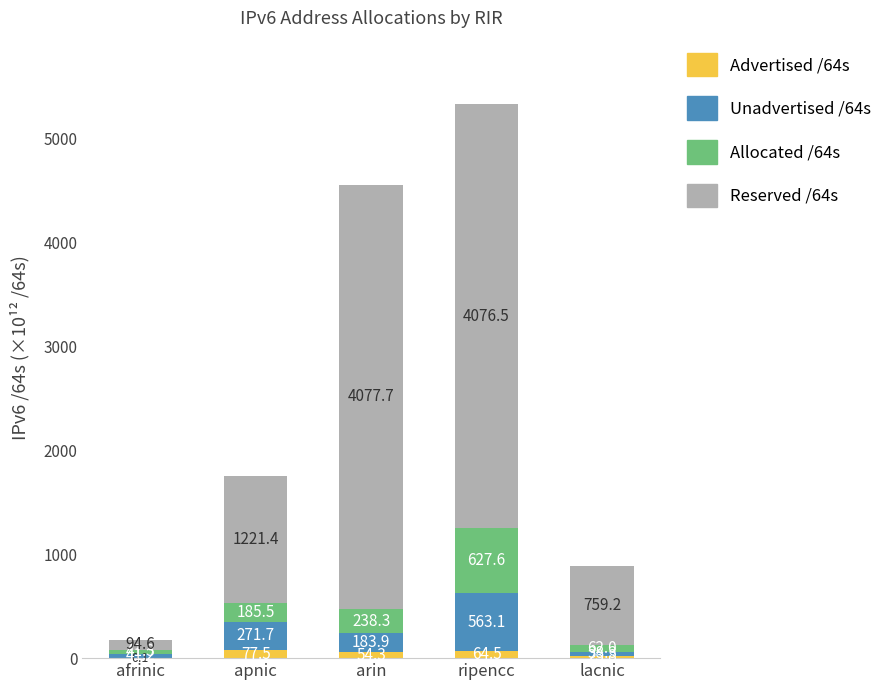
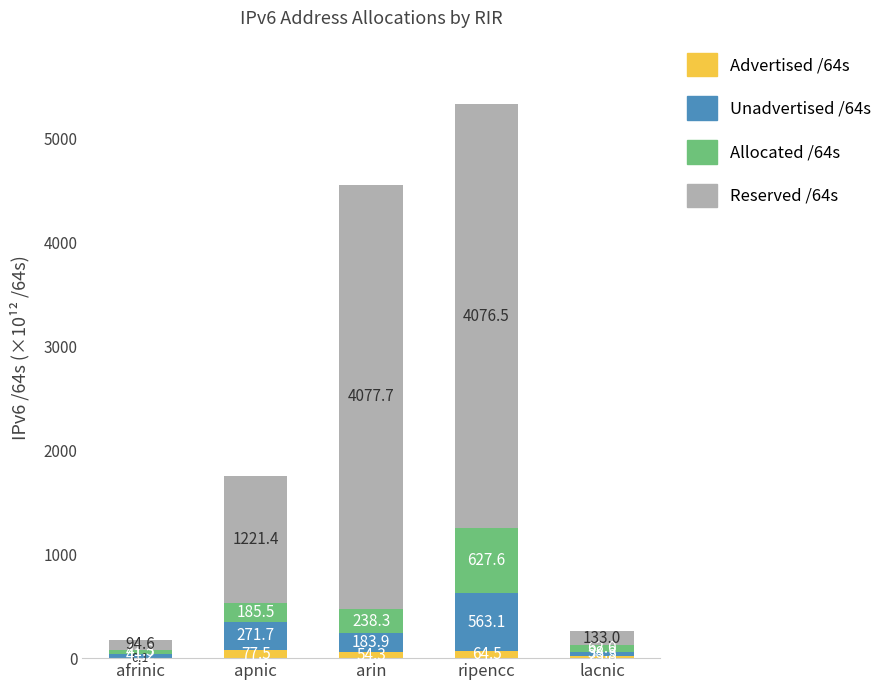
Reserved /64s, lacnic: 759.2 -> 133.0
